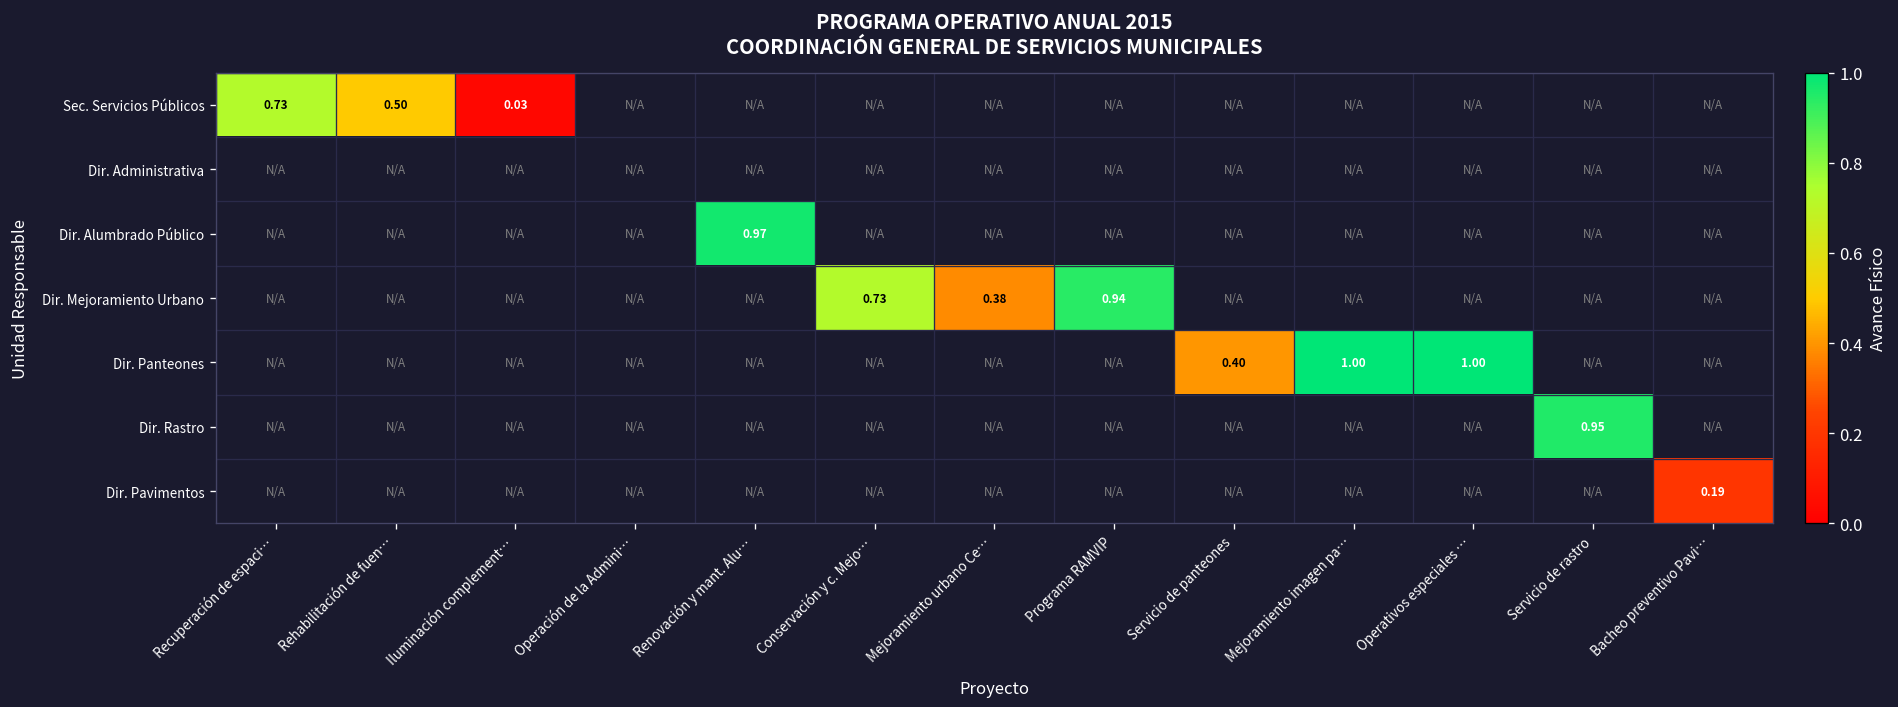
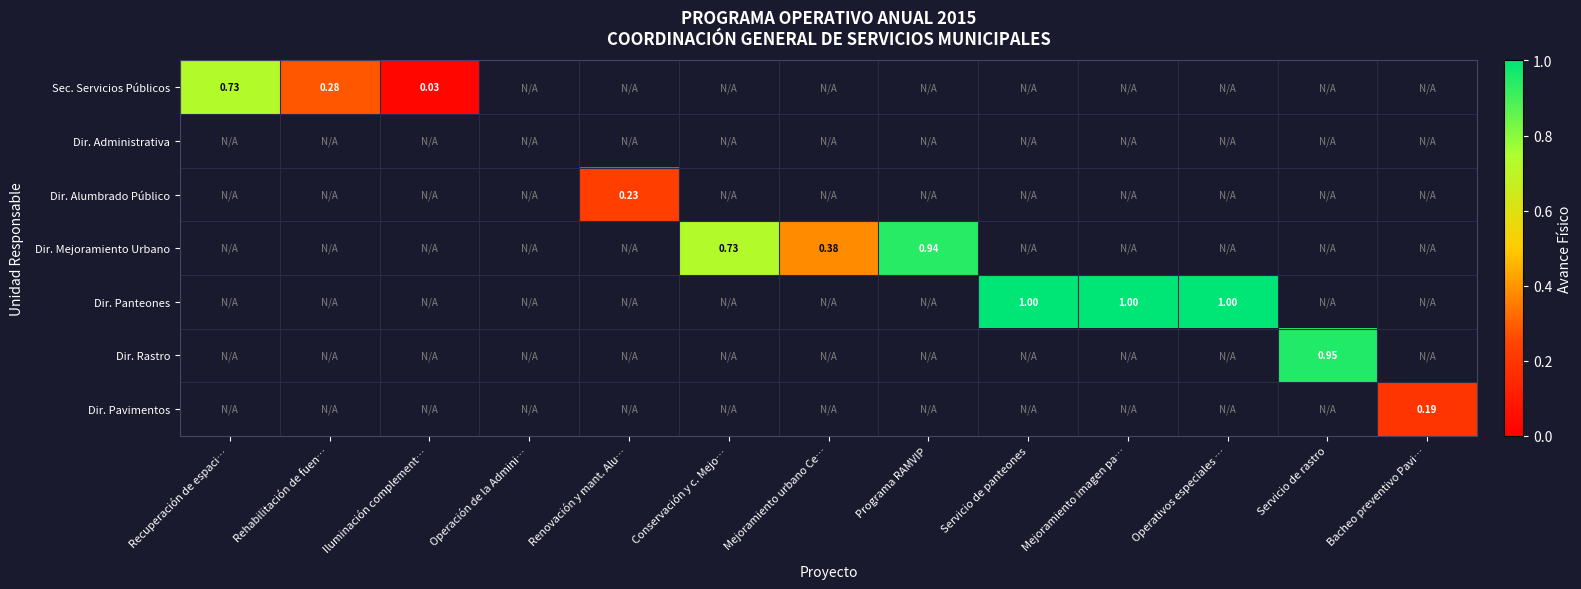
Sec. Servicios Públicos, Rehabilitación de fuen…: 0.50 -> 0.28
Dir. Alumbrado Público, Renovación y mant. Alu…: 0.97 -> 0.23
Dir. Panteones, Servicio de panteones: 0.40 -> 1.00
